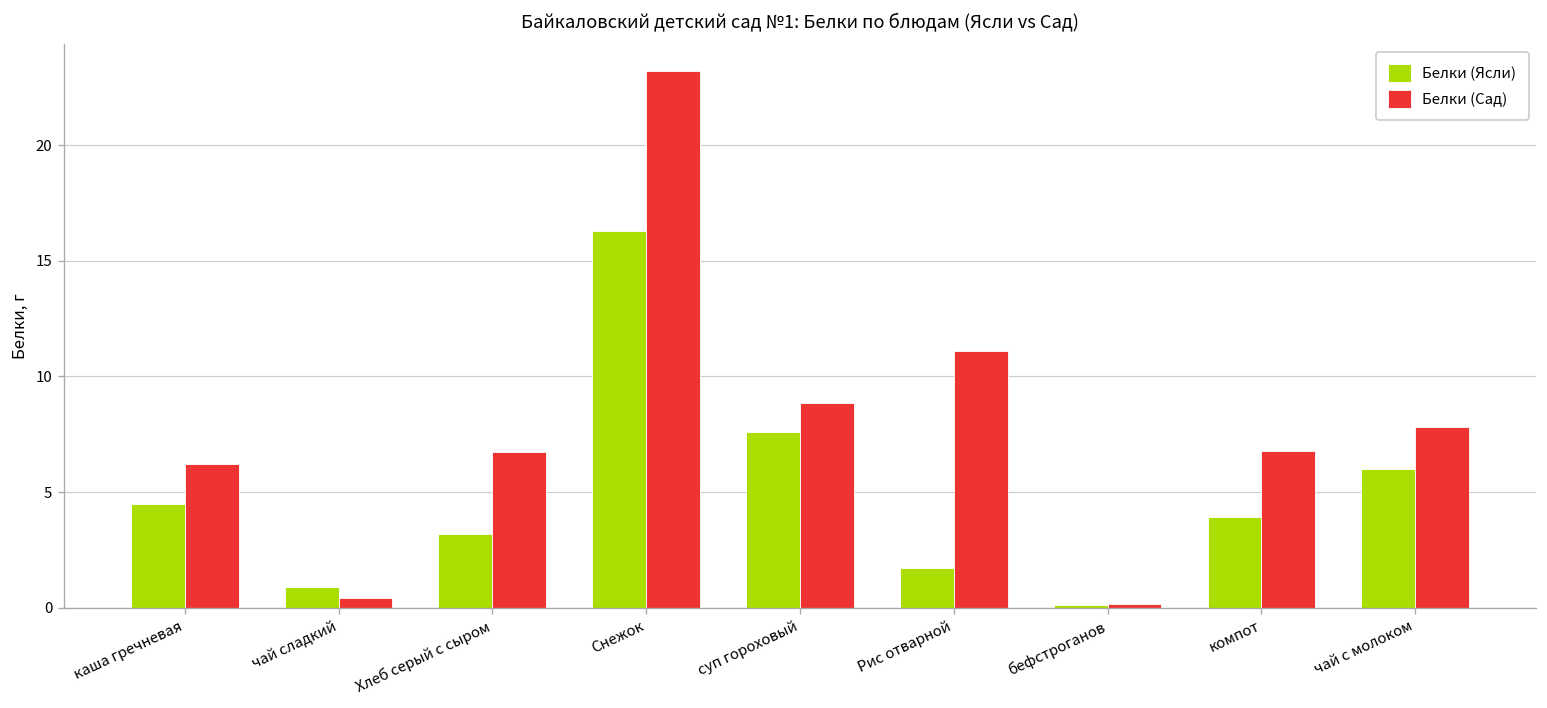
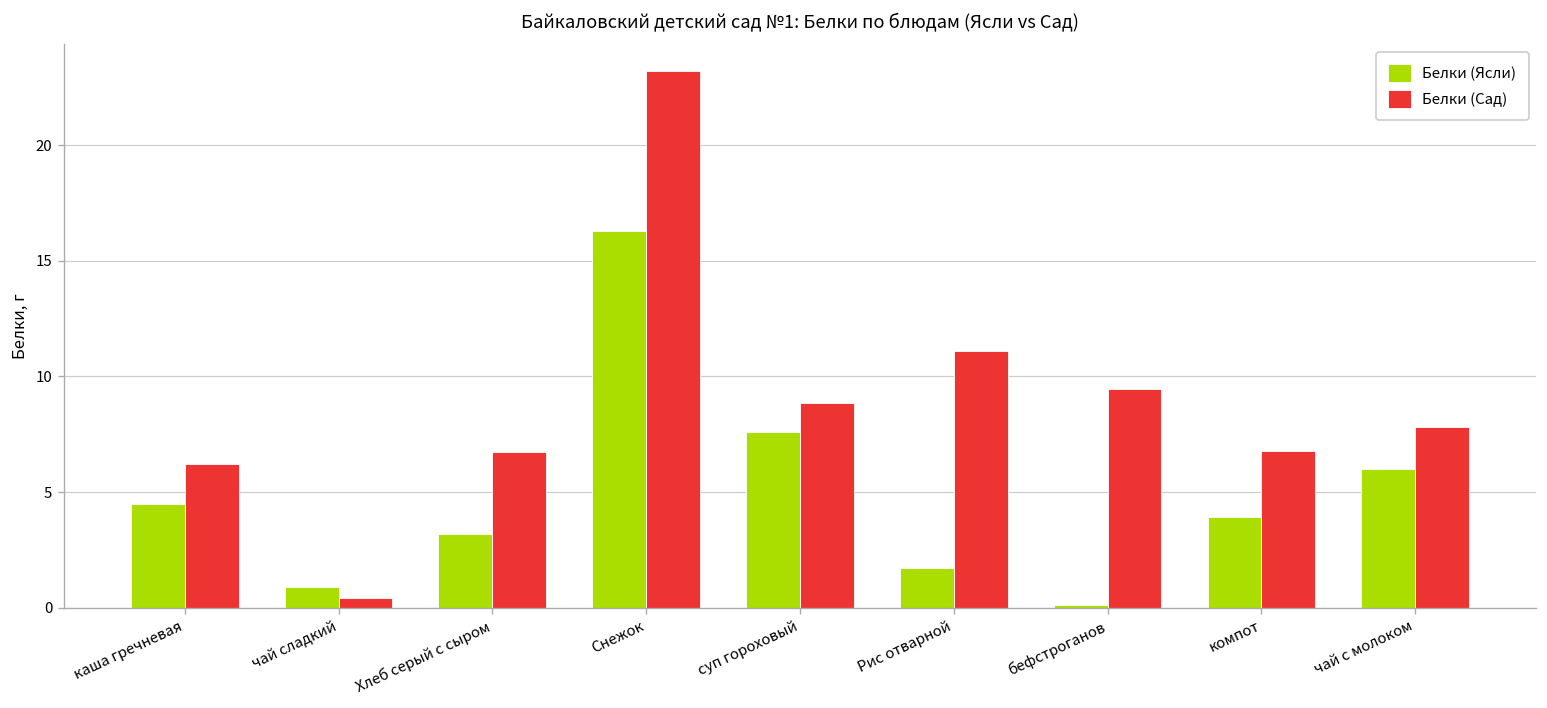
Белки (Сад), бефстроганов: 0.2 -> 9.4
